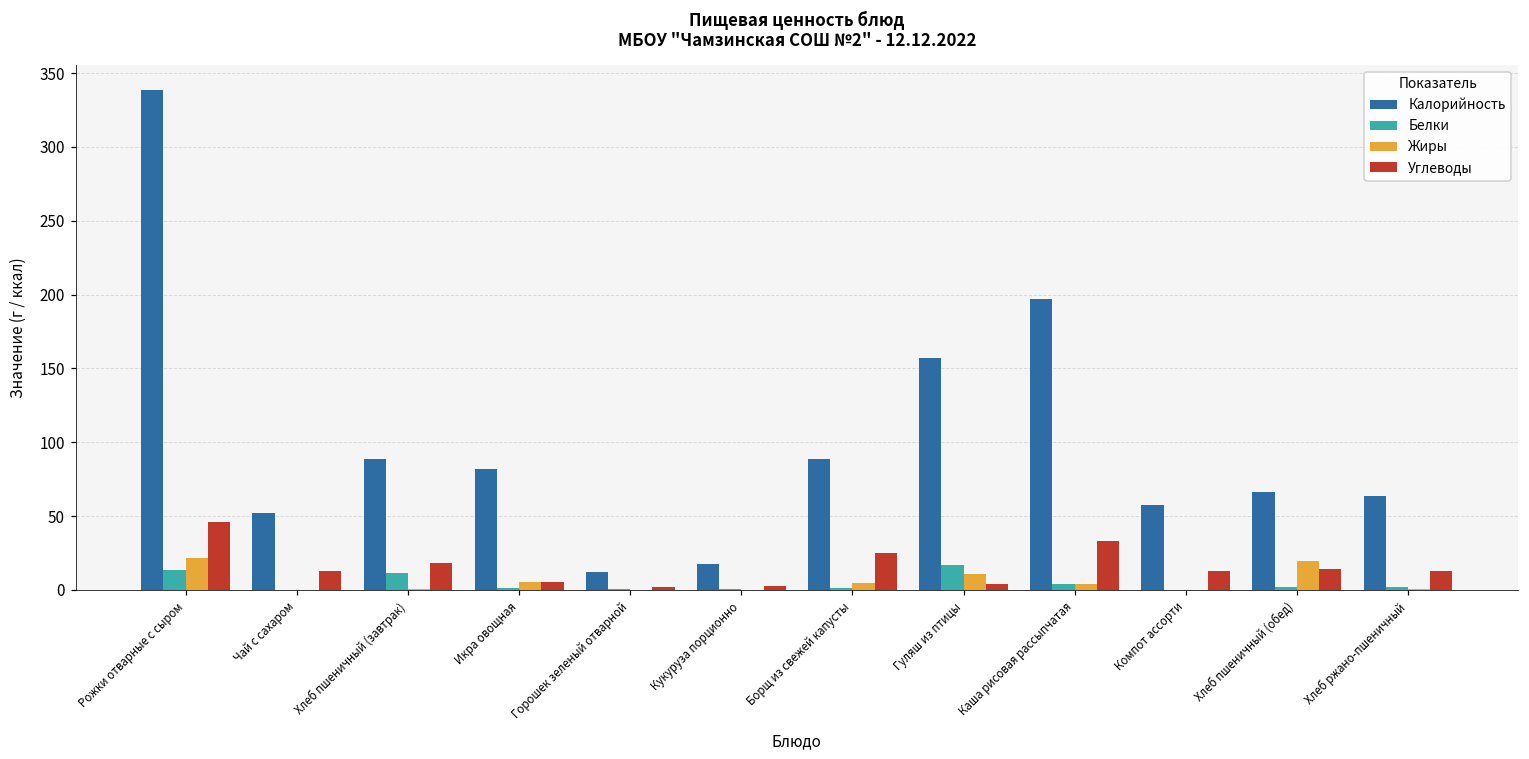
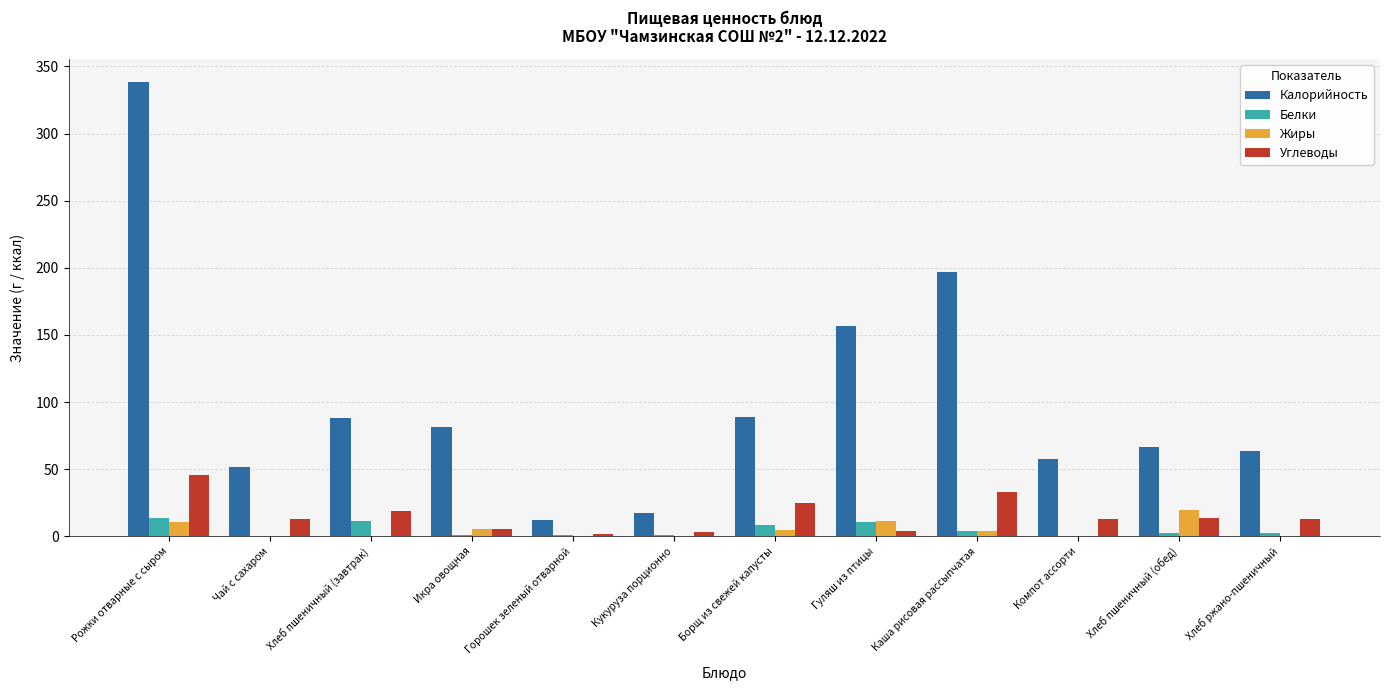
Жиры, Рожки отварные с сыром: 22 -> 11
Белки, Борщ из свежей капусты: 2 -> 8
Белки, Гуляш из птицы: 17 -> 11
